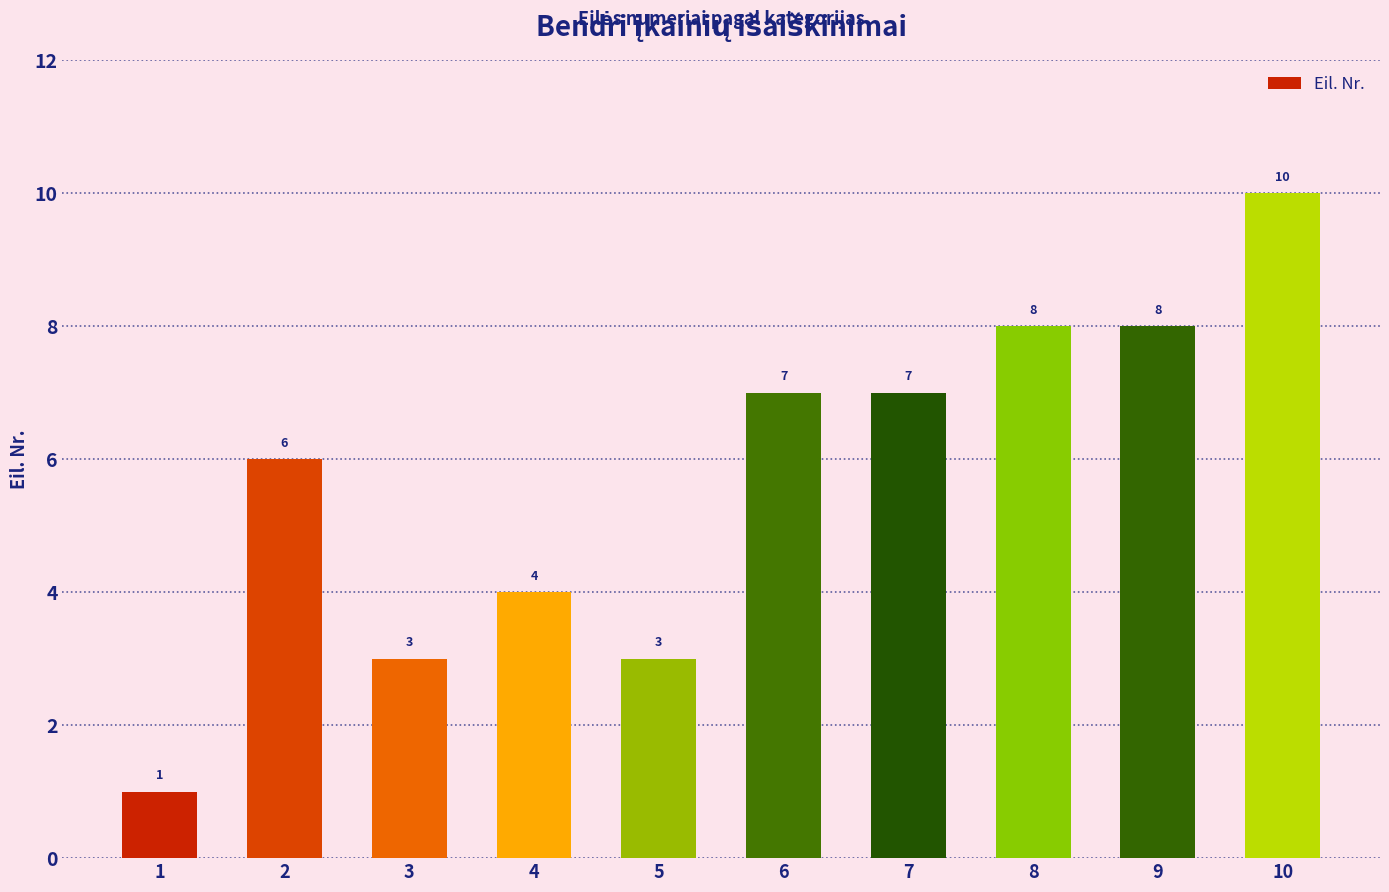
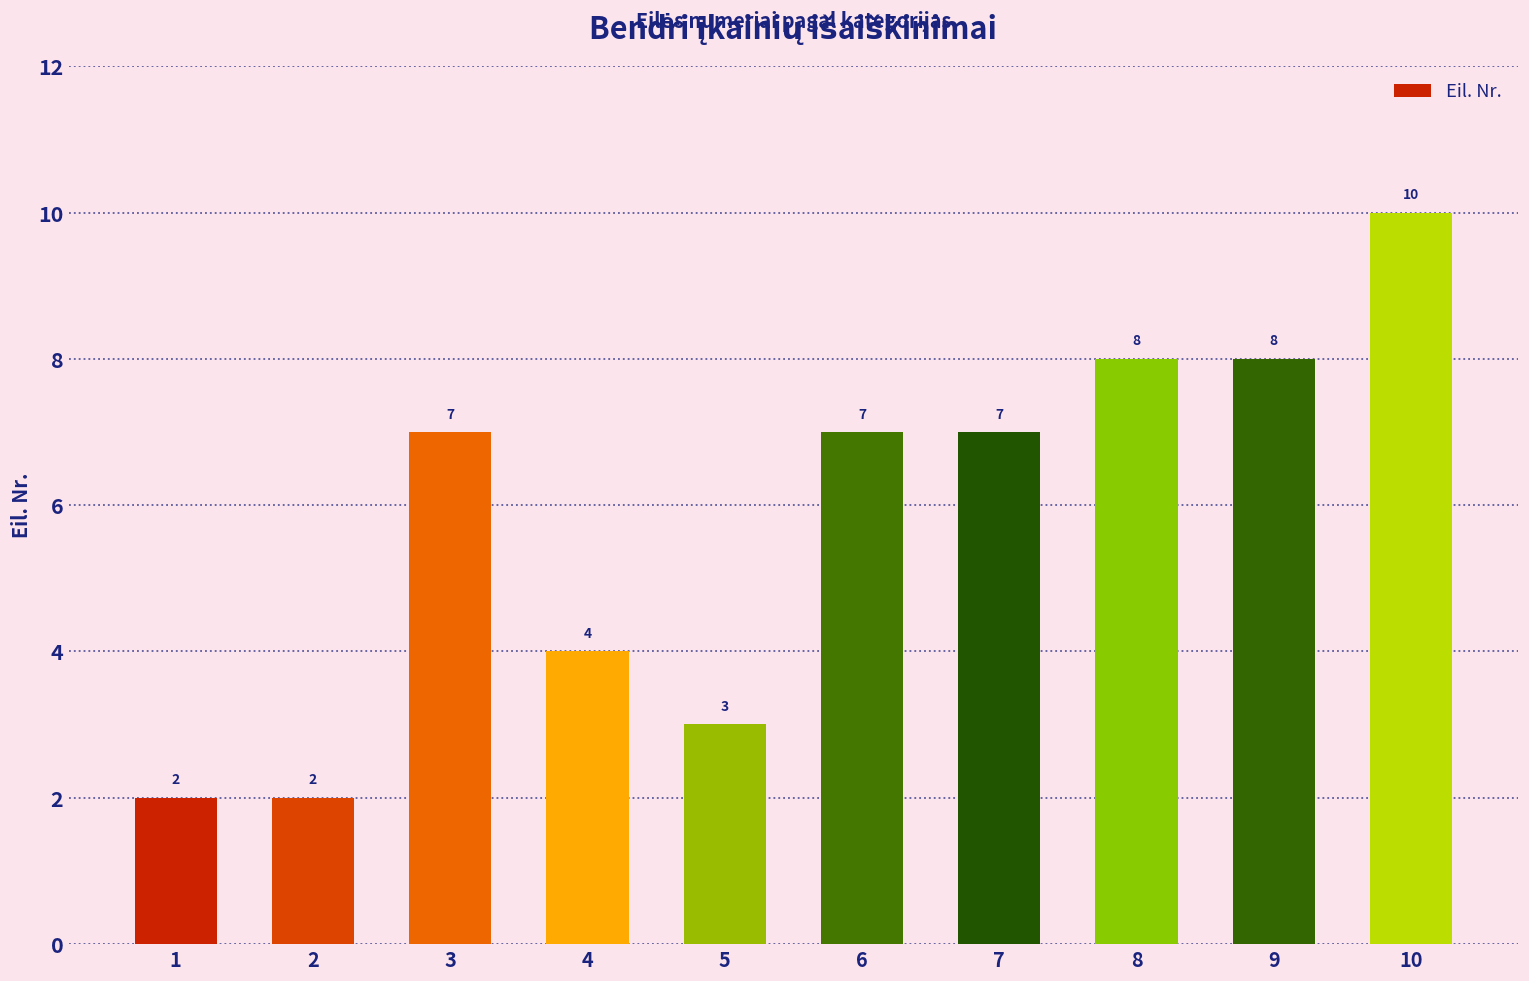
1: 1 -> 2
2: 6 -> 2
3: 3 -> 7
